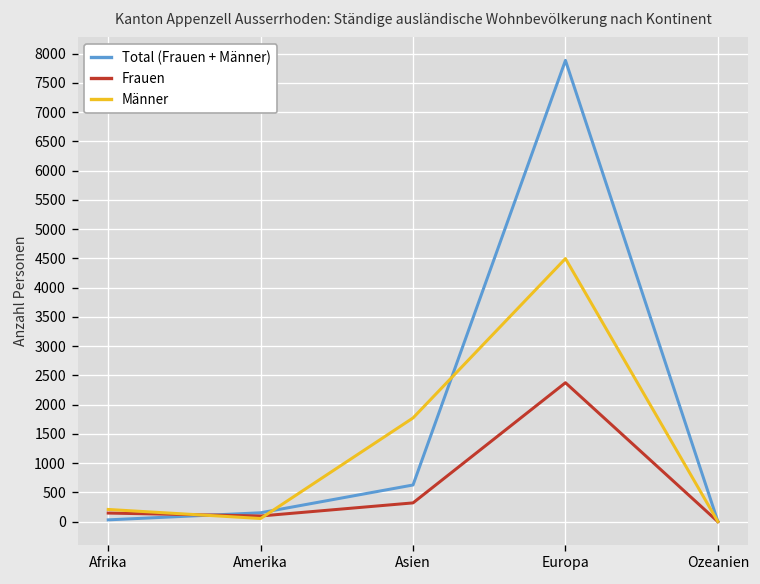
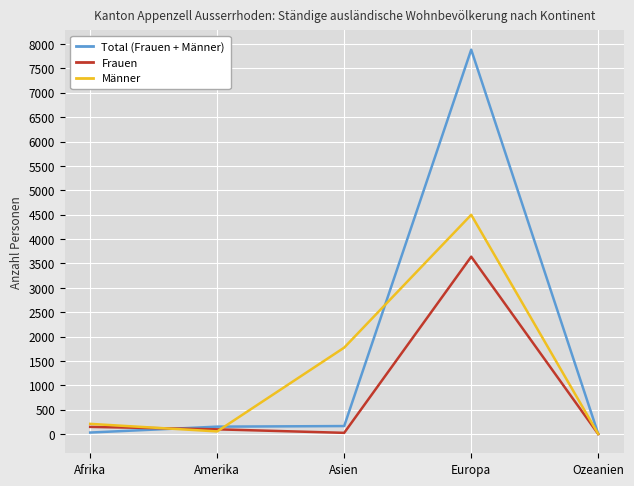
Total (Frauen + Männer), Asien: 600 -> 200
Frauen, Asien: 300 -> 0
Frauen, Europa: 2400 -> 3600
